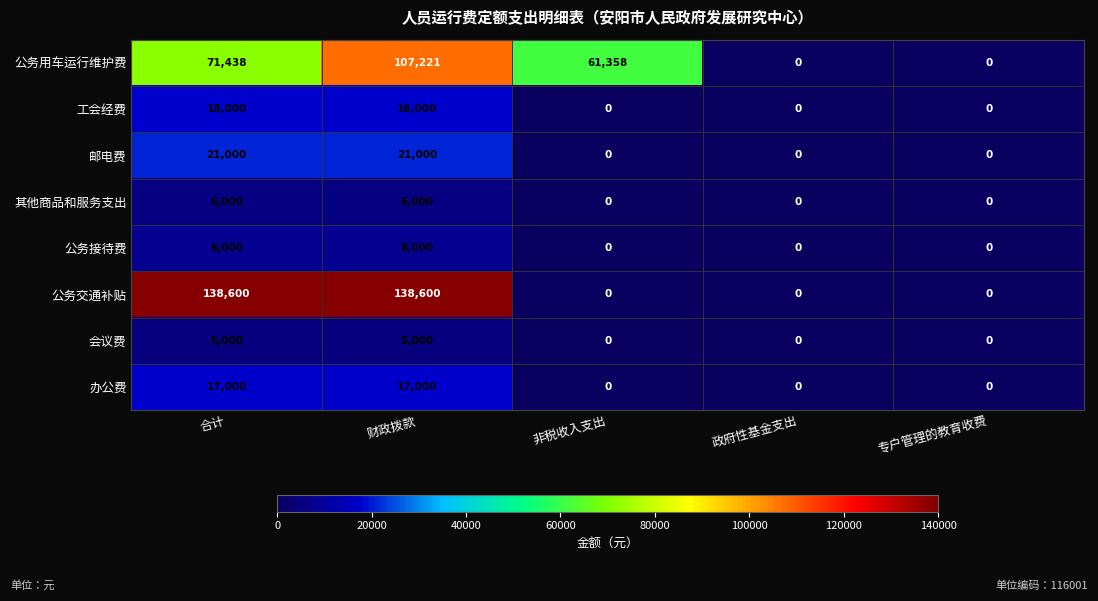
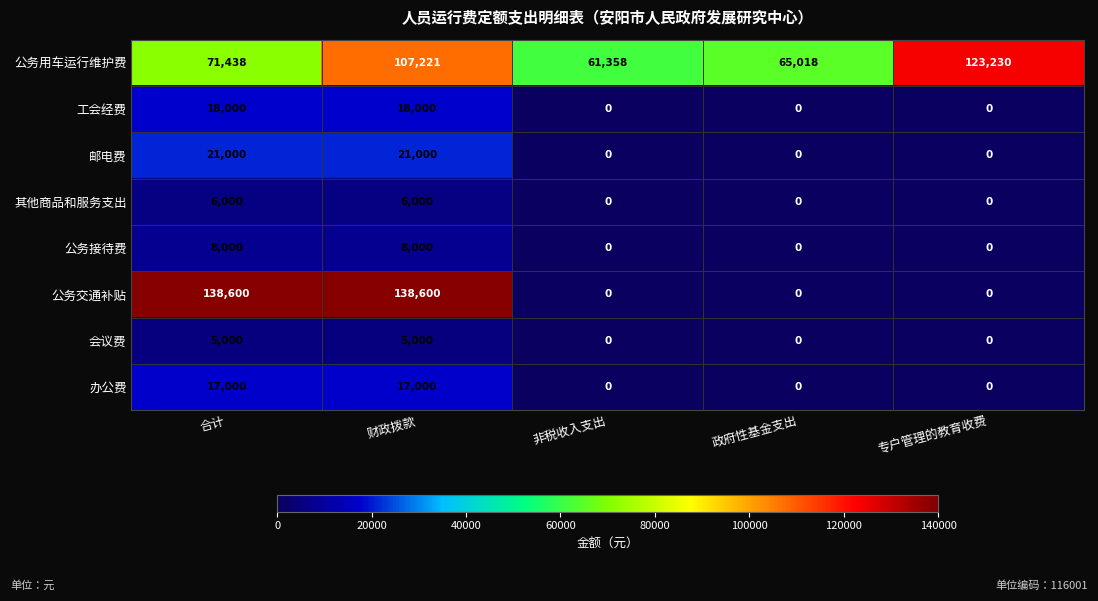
公务用车运行维护费, 政府性基金支出: 0 -> 65,018
公务用车运行维护费, 专户管理的教育收费: 0 -> 123,230
